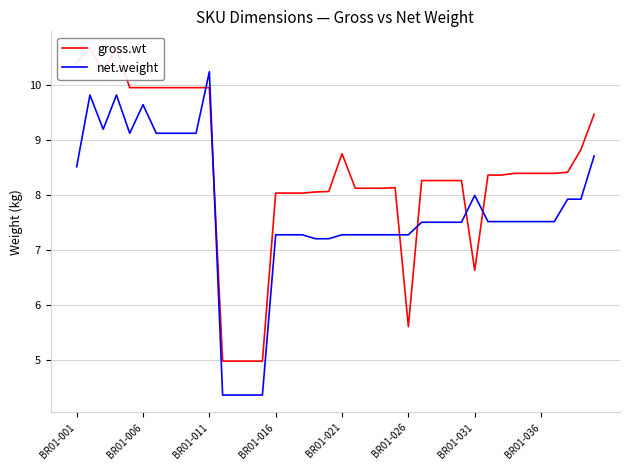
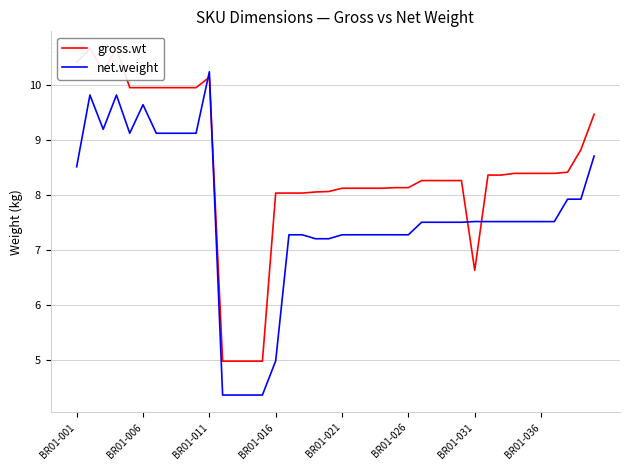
gross.wt, BR01-011: 10.0 -> 10.1
net.weight, BR01-016: 7.3 -> 5.0
gross.wt, BR01-021: 8.7 -> 8.1
gross.wt, BR01-026: 5.6 -> 8.1
net.weight, BR01-031: 8.0 -> 7.5
